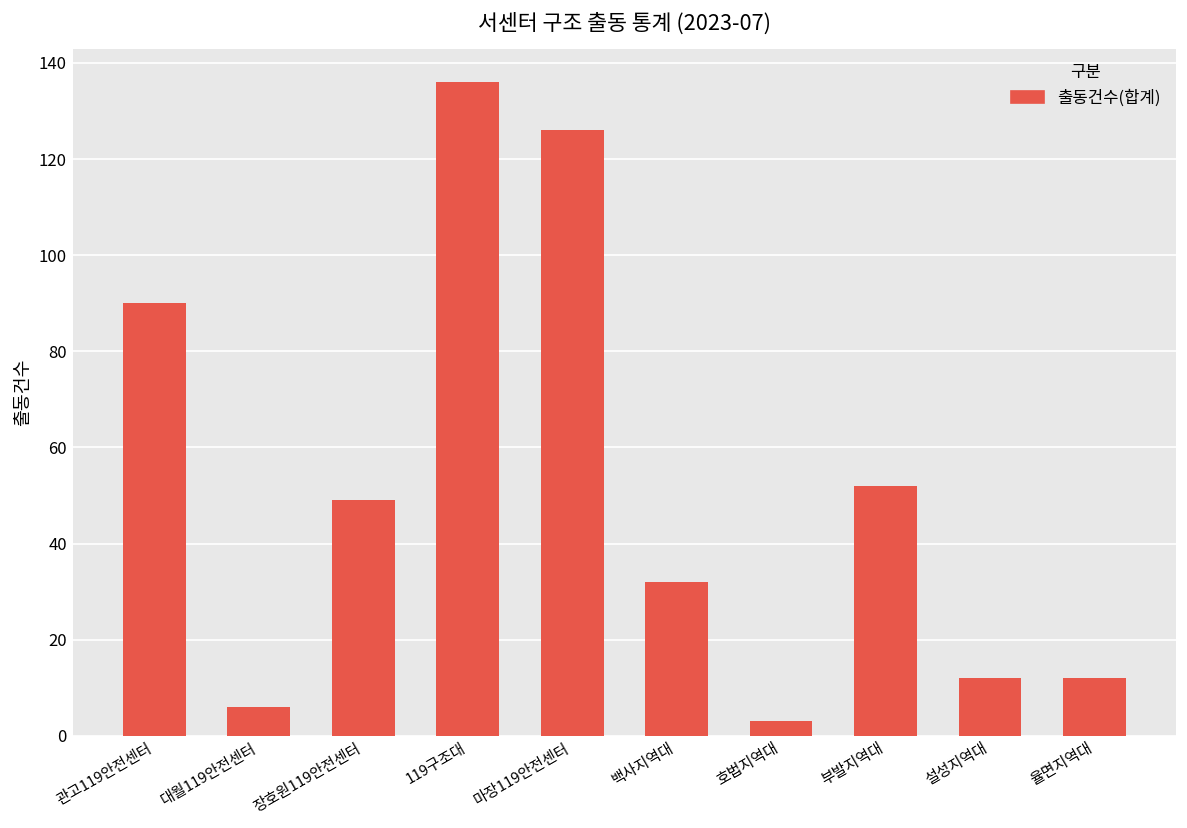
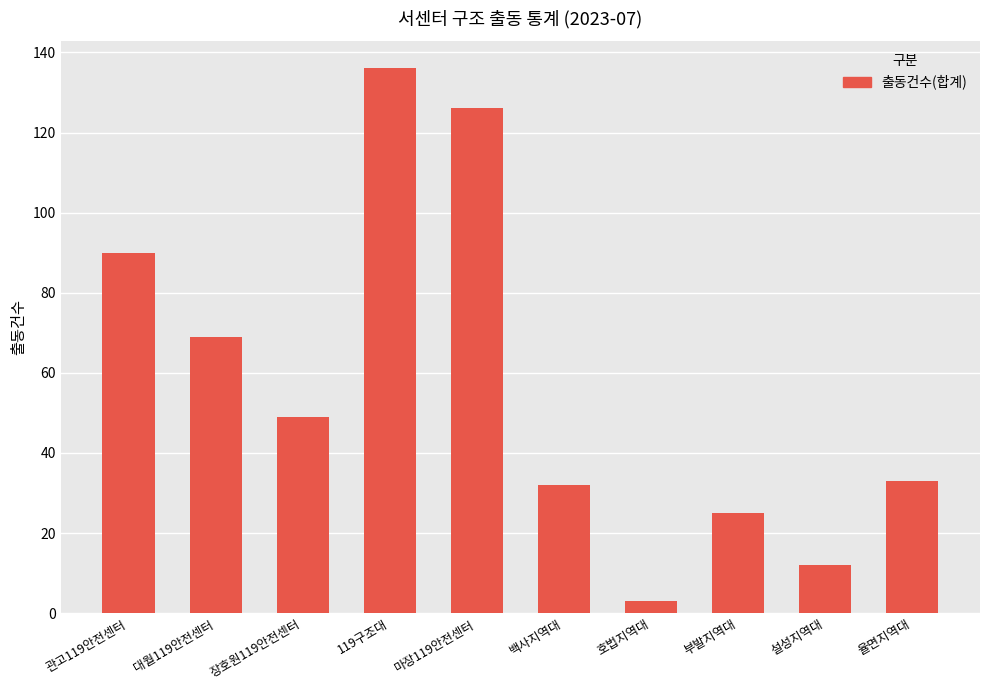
대월119안전센터: 6 -> 69
부발지역대: 52 -> 25
율면지역대: 12 -> 33
